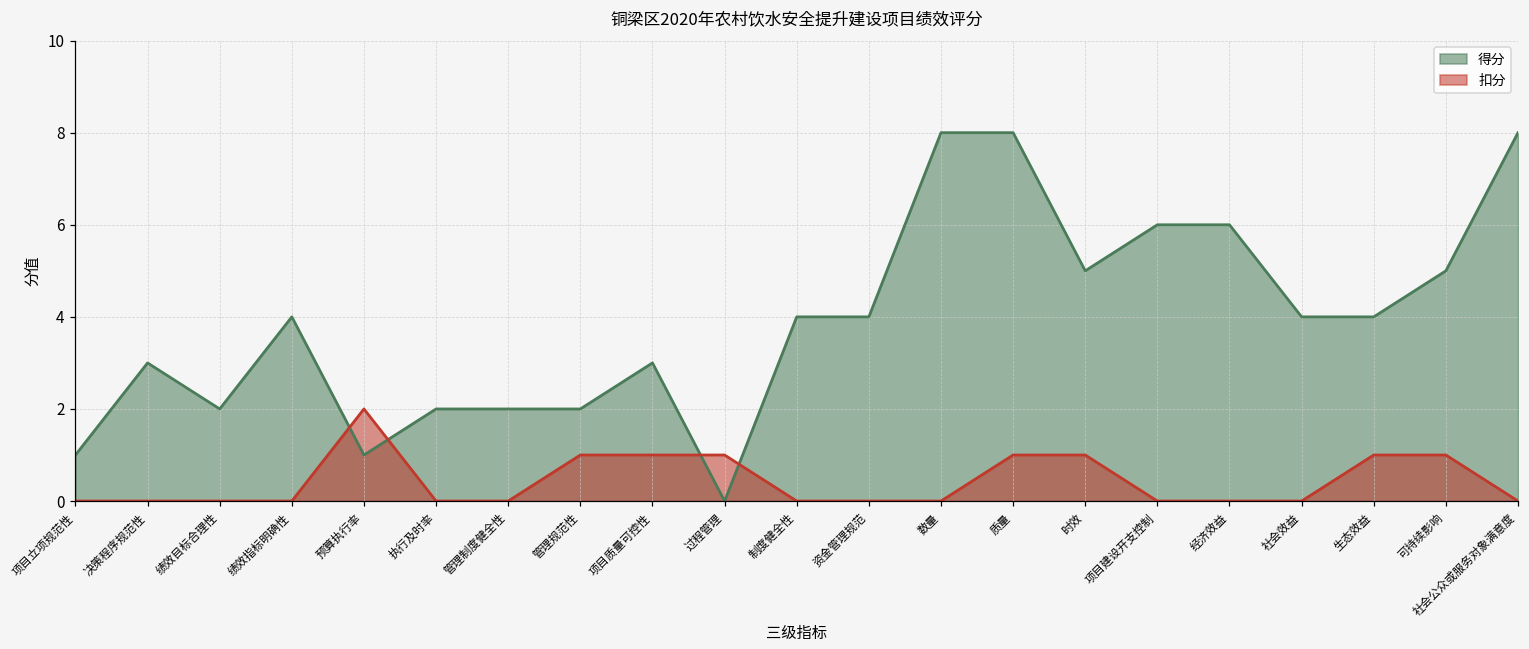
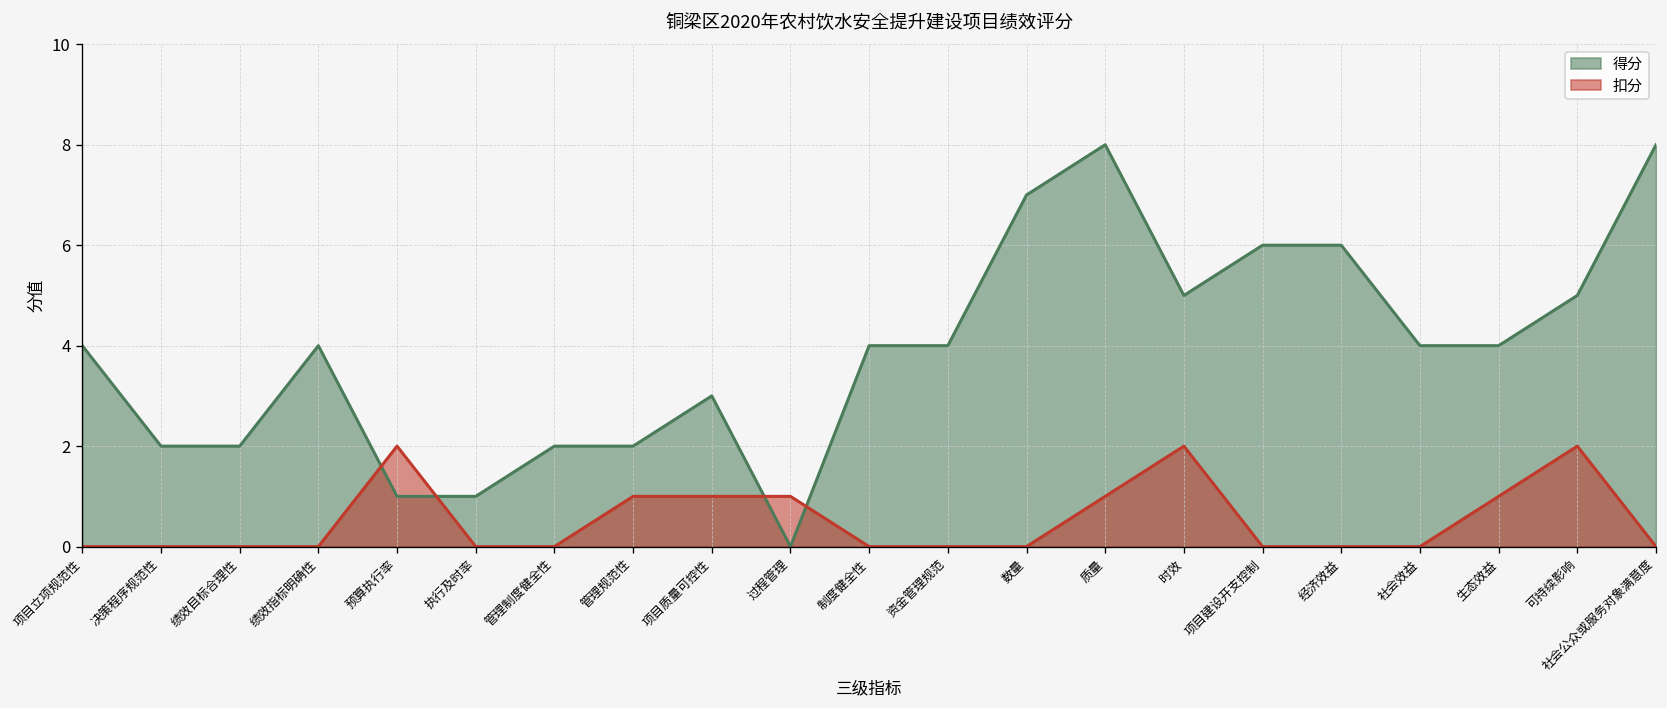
得分, 项目立项规范性: 1 -> 4
得分, 决策程序规范性: 3 -> 2
得分, 执行及时率: 2 -> 1
得分, 数量: 8 -> 7
扣分, 时效: 1 -> 2
扣分, 可持续影响: 1 -> 2
